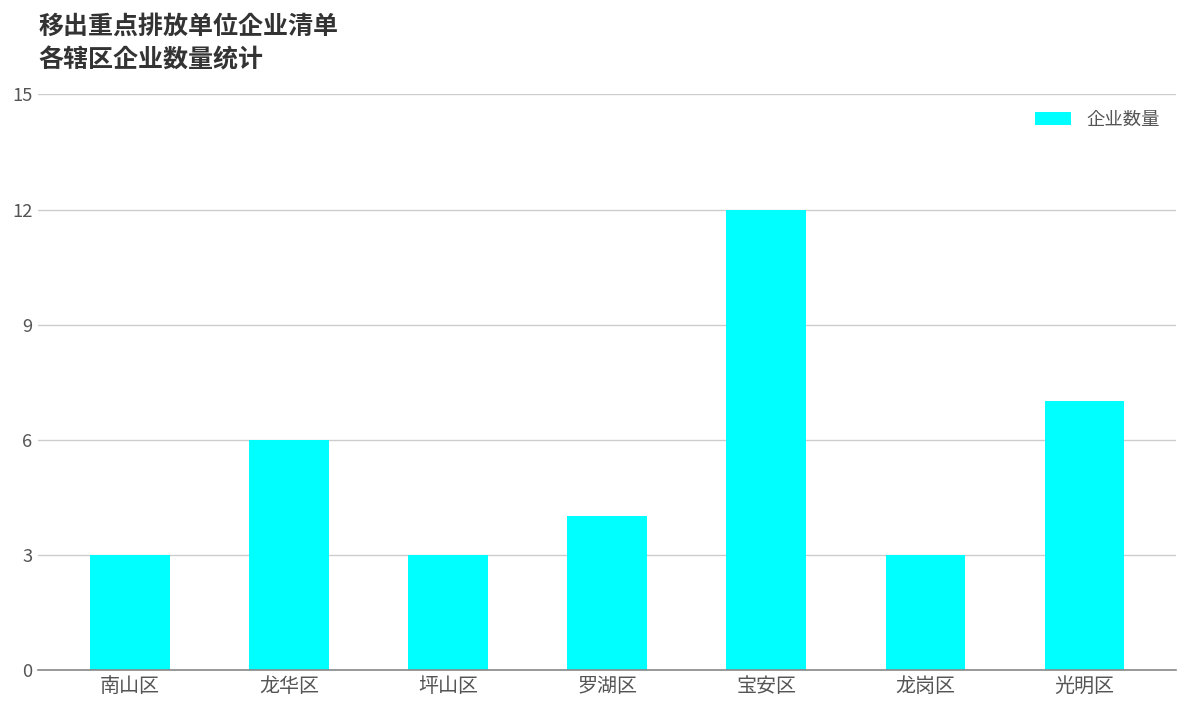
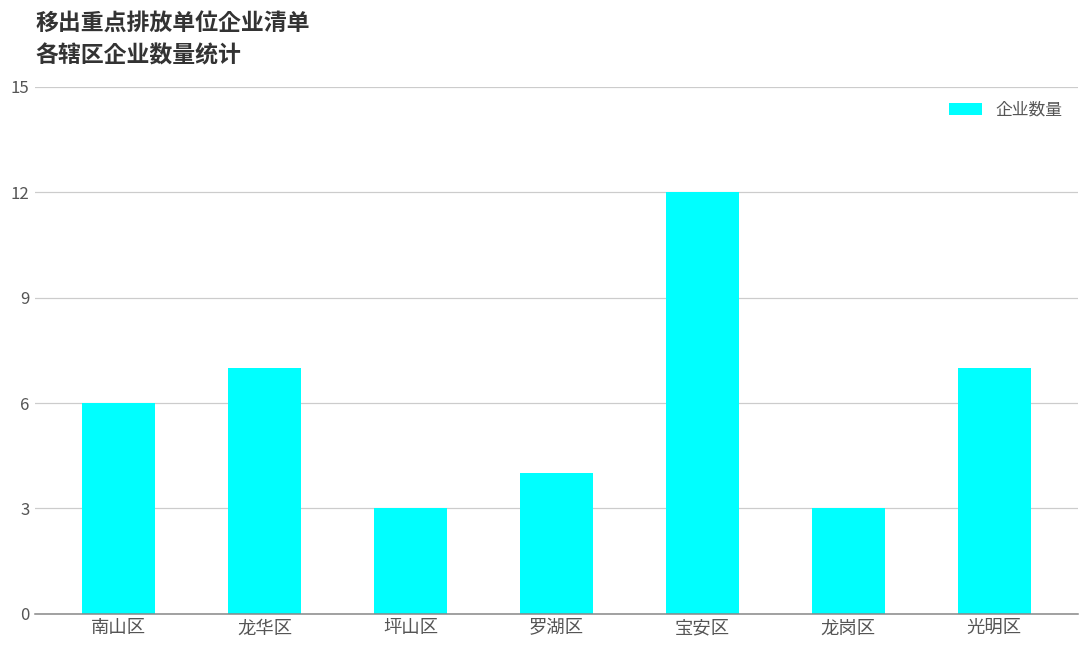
南山区: 3 -> 6
龙华区: 6 -> 7
